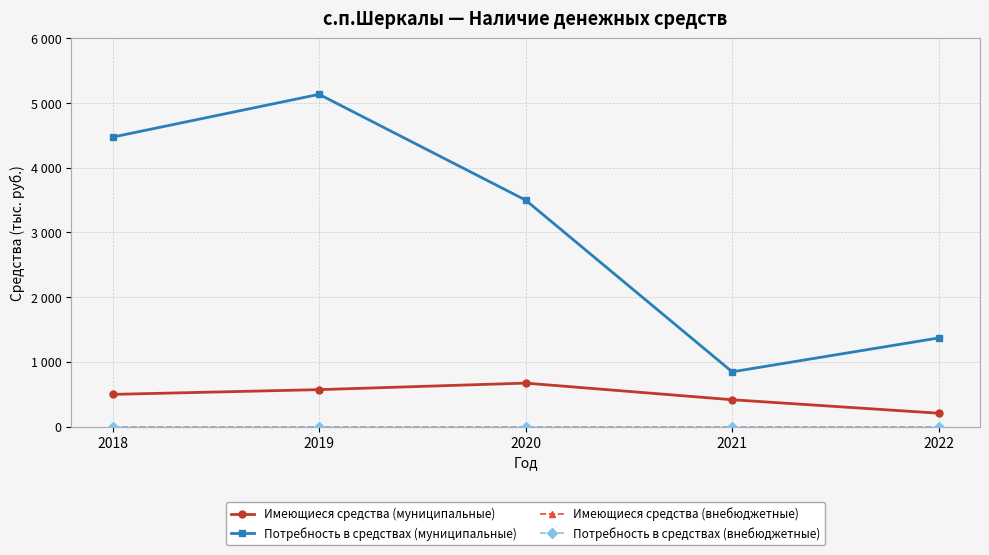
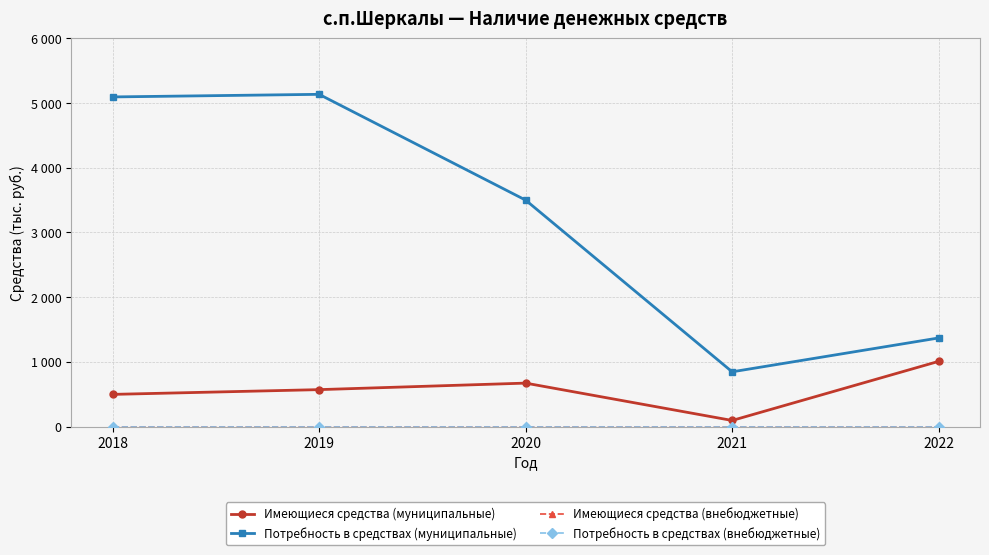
Потребность в средствах (муниципальные), 2018: 4500 -> 5100
Имеющиеся средства (муниципальные), 2021: 400 -> 100
Имеющиеся средства (муниципальные), 2022: 200 -> 1000
